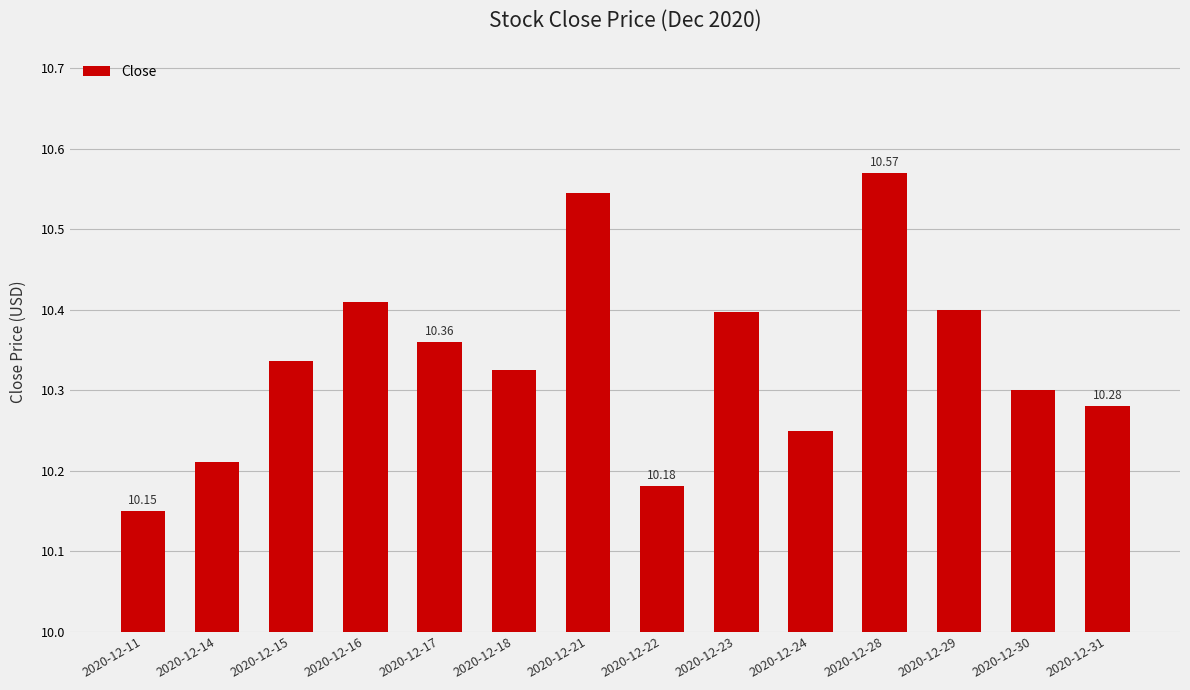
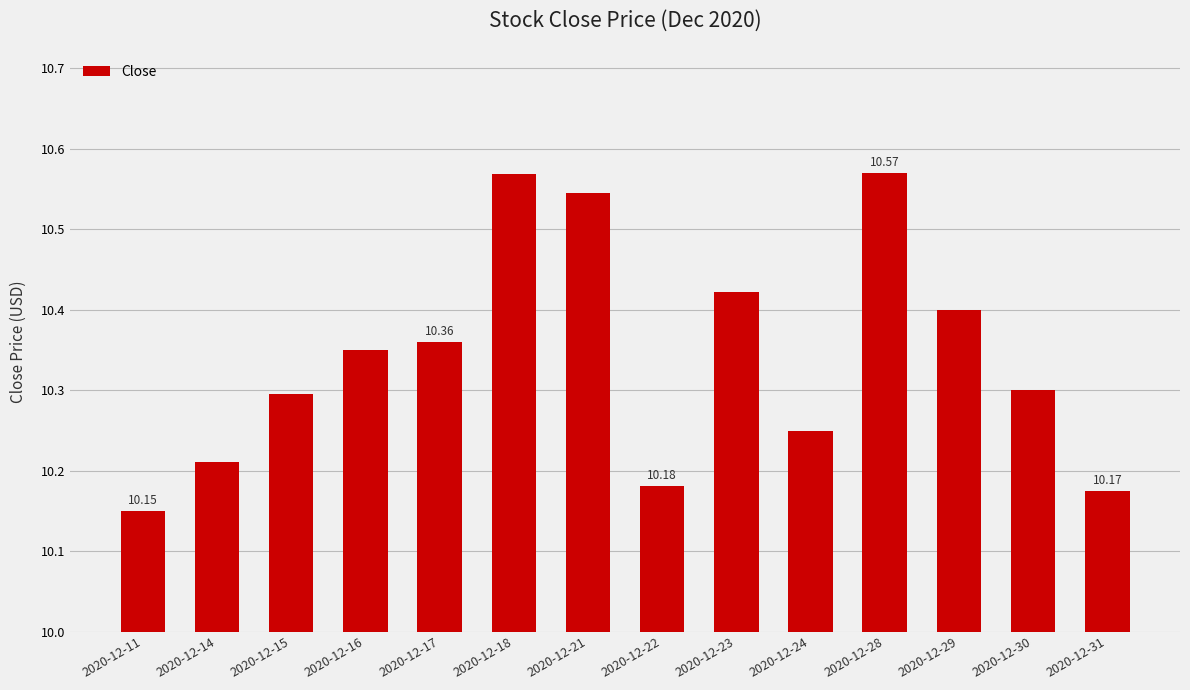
2020-12-15: 10.34 -> 10.30
2020-12-16: 10.41 -> 10.35
2020-12-18: 10.32 -> 10.57
2020-12-23: 10.40 -> 10.42
2020-12-31: 10.28 -> 10.17
